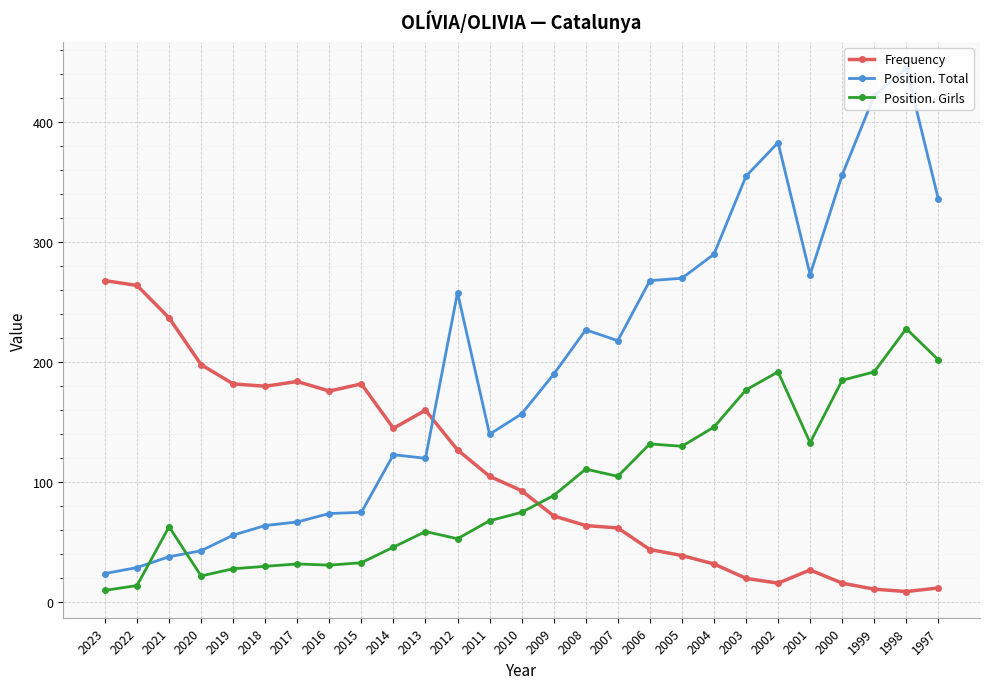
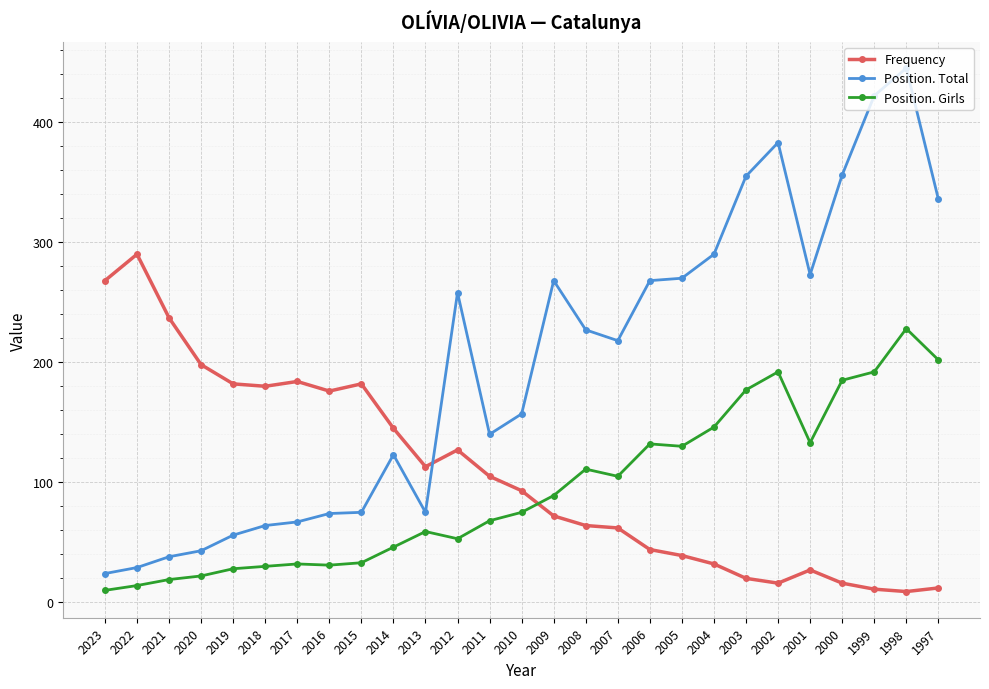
Frequency, 2022: 264 -> 290
Position. Girls, 2021: 63 -> 19
Frequency, 2013: 160 -> 113
Position. Total, 2013: 120 -> 75
Position. Total, 2009: 190 -> 268
